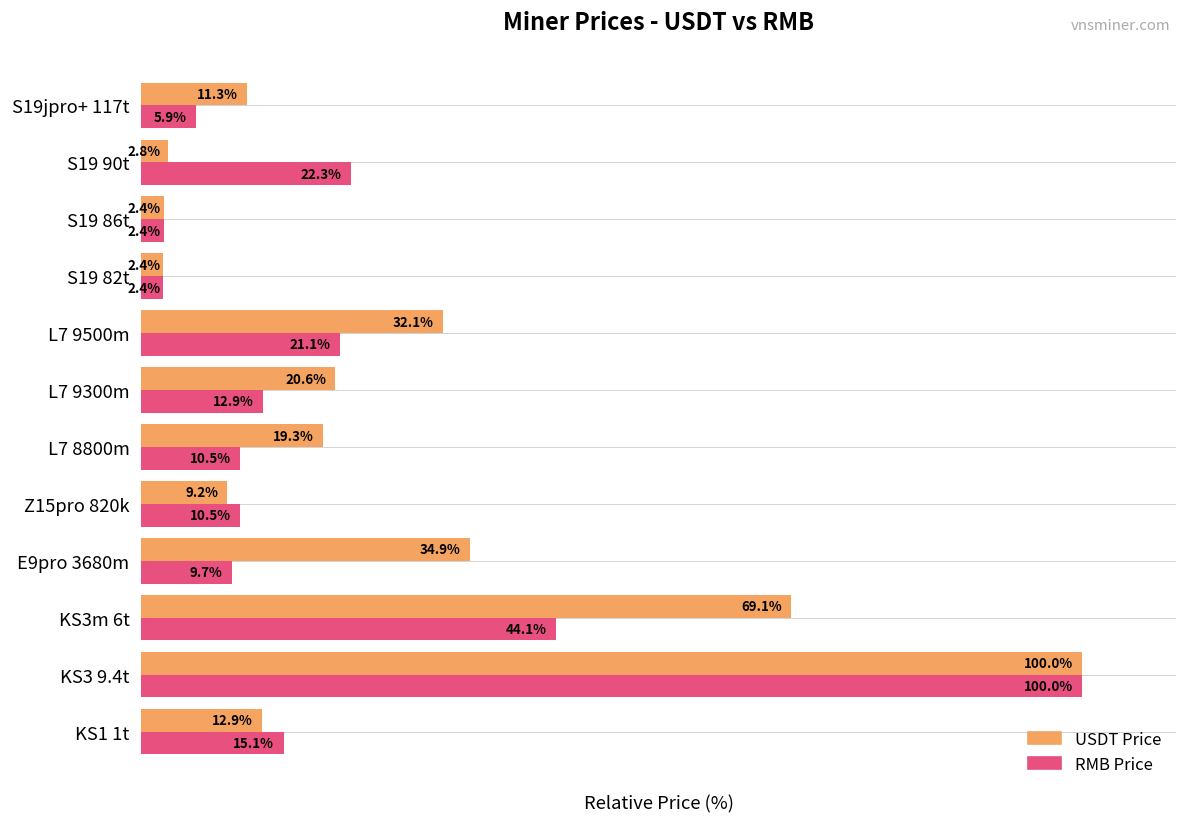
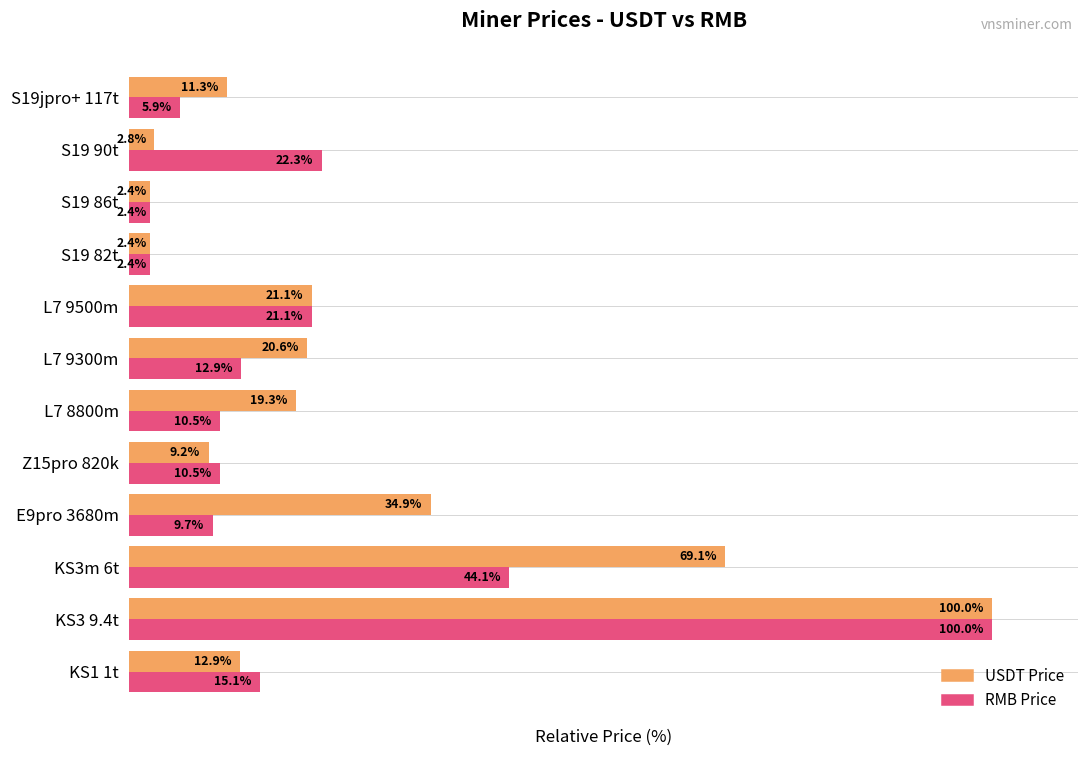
USDT Price, L7 9500m: 32.1% -> 21.1%
